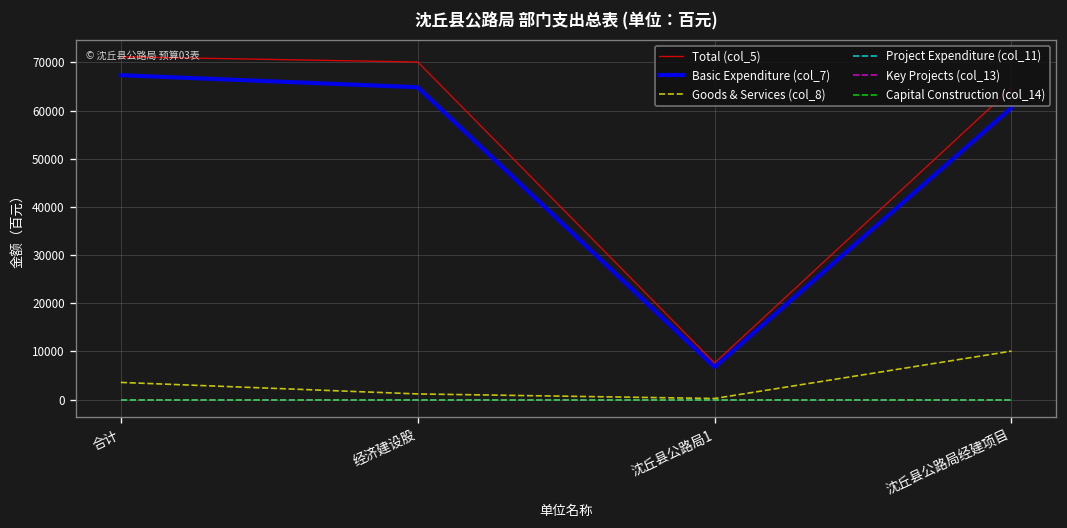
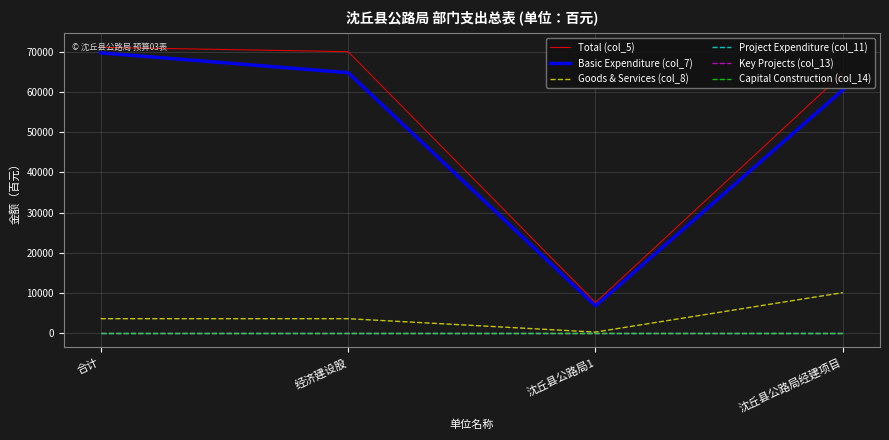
Basic Expenditure (col_7), 合计: 67000 -> 70000
Goods & Services (col_8), 经济建设股: 1000 -> 4000
